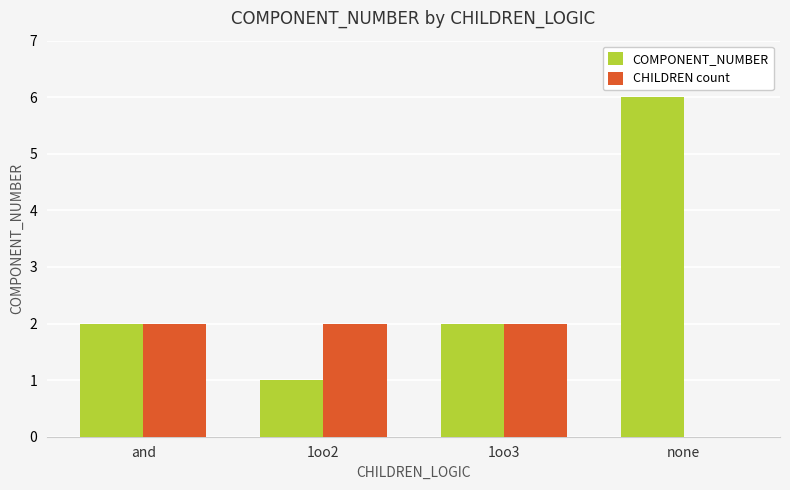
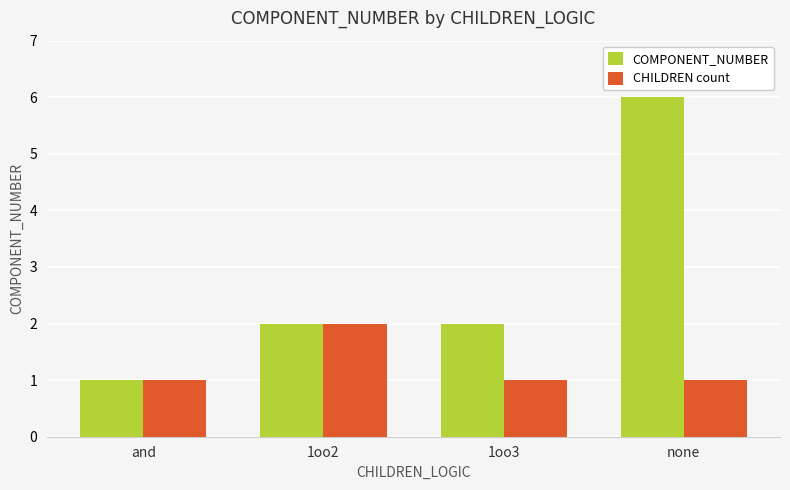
COMPONENT_NUMBER, and: 2 -> 1
CHILDREN count, and: 2 -> 1
COMPONENT_NUMBER, 1oo2: 1 -> 2
CHILDREN count, 1oo3: 2 -> 1
CHILDREN count, none: 0 -> 1
